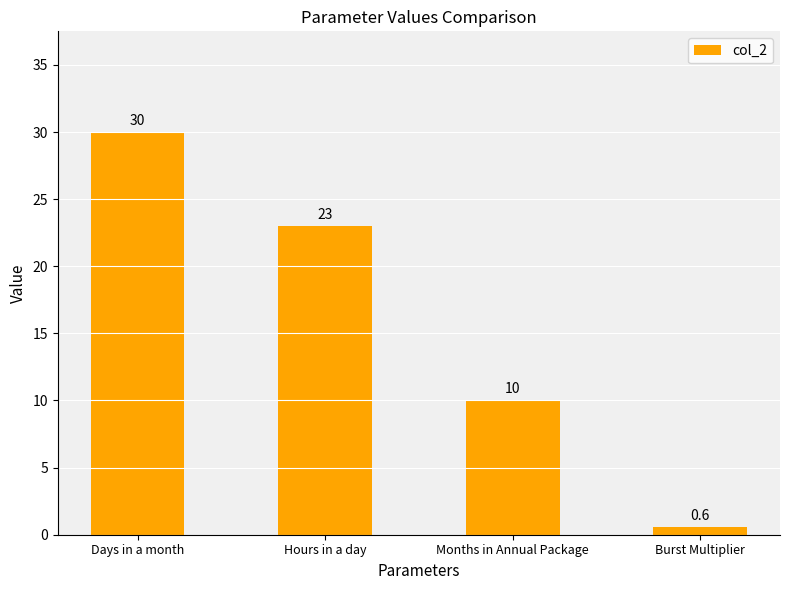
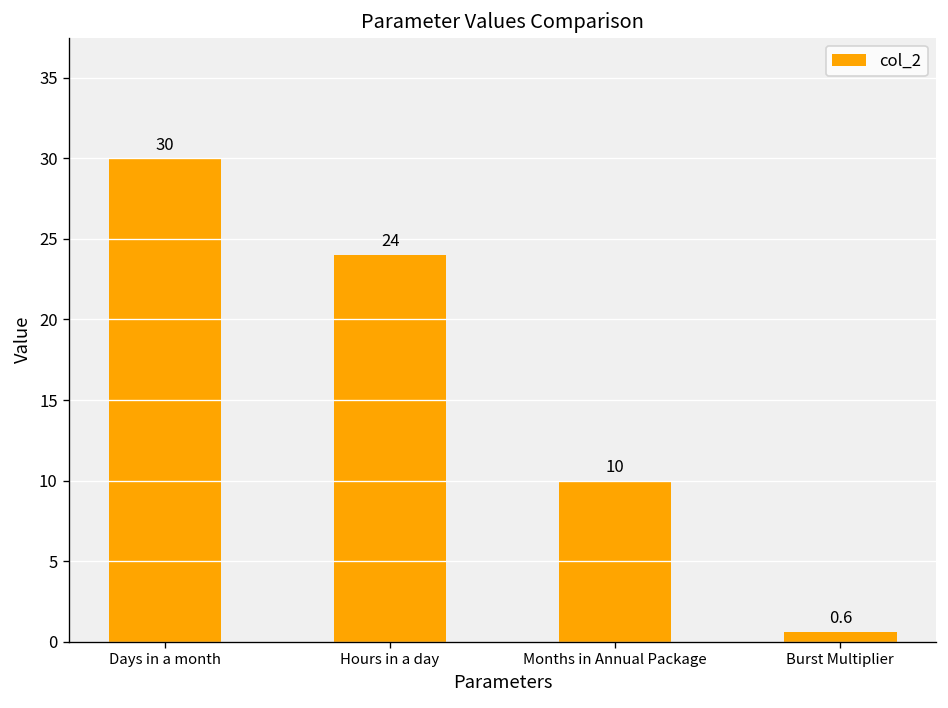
Hours in a day: 23 -> 24
